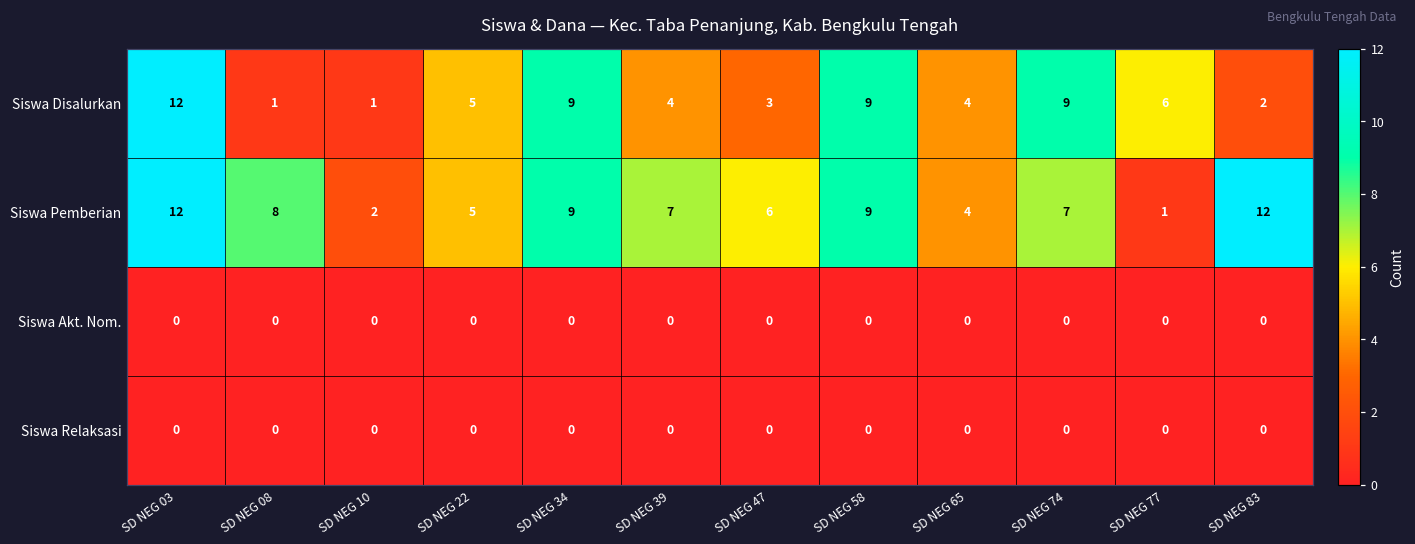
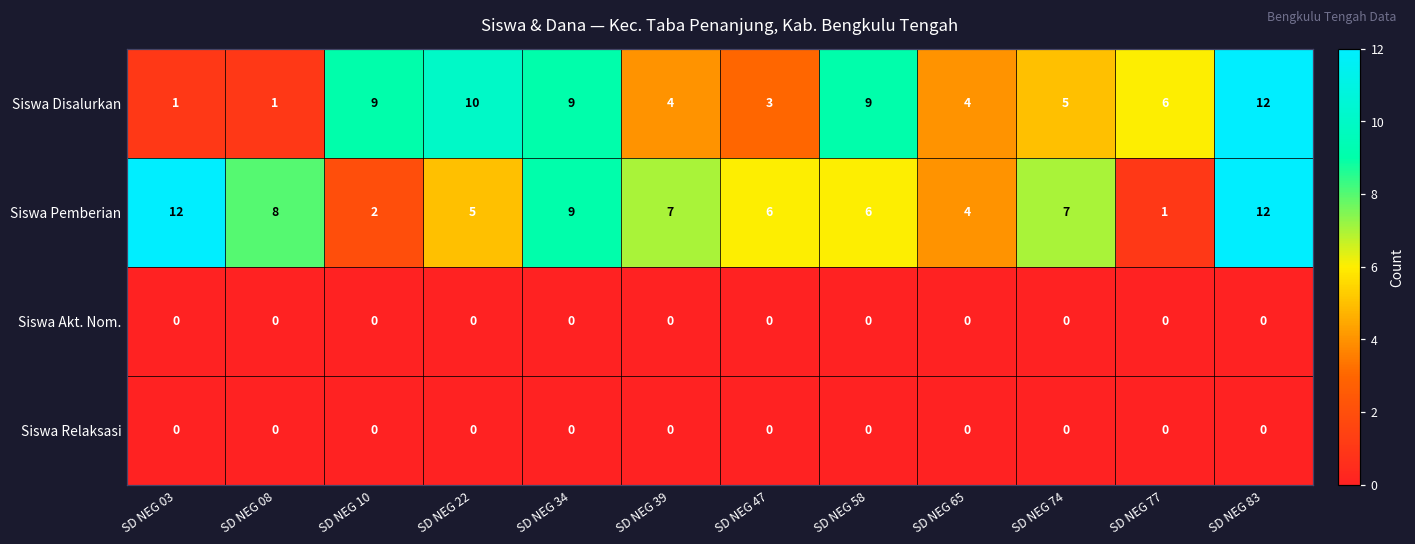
Siswa Disalurkan, SD NEG 03: 12 -> 1
Siswa Disalurkan, SD NEG 10: 1 -> 9
Siswa Disalurkan, SD NEG 22: 5 -> 10
Siswa Disalurkan, SD NEG 74: 9 -> 5
Siswa Disalurkan, SD NEG 83: 2 -> 12
Siswa Pemberian, SD NEG 58: 9 -> 6
